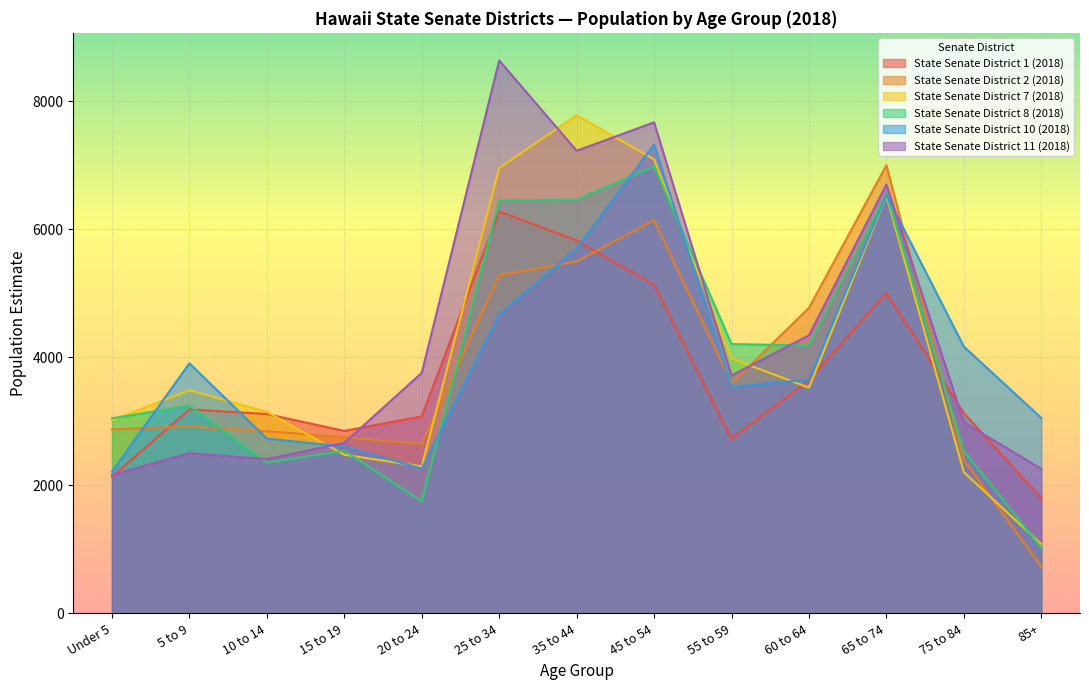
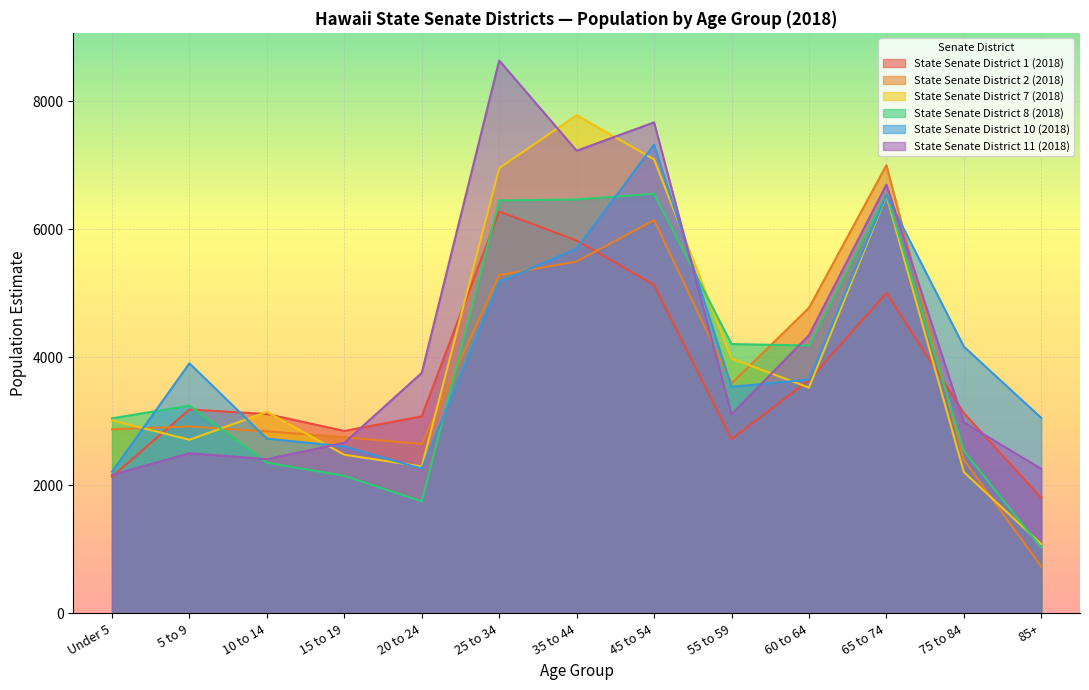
State Senate District 7 (2018), 5 to 9: 3500 -> 2700
State Senate District 8 (2018), 15 to 19: 2500 -> 2100
State Senate District 10 (2018), 25 to 34: 4700 -> 5200
State Senate District 8 (2018), 45 to 54: 7000 -> 6600
State Senate District 11 (2018), 55 to 59: 3700 -> 3100
